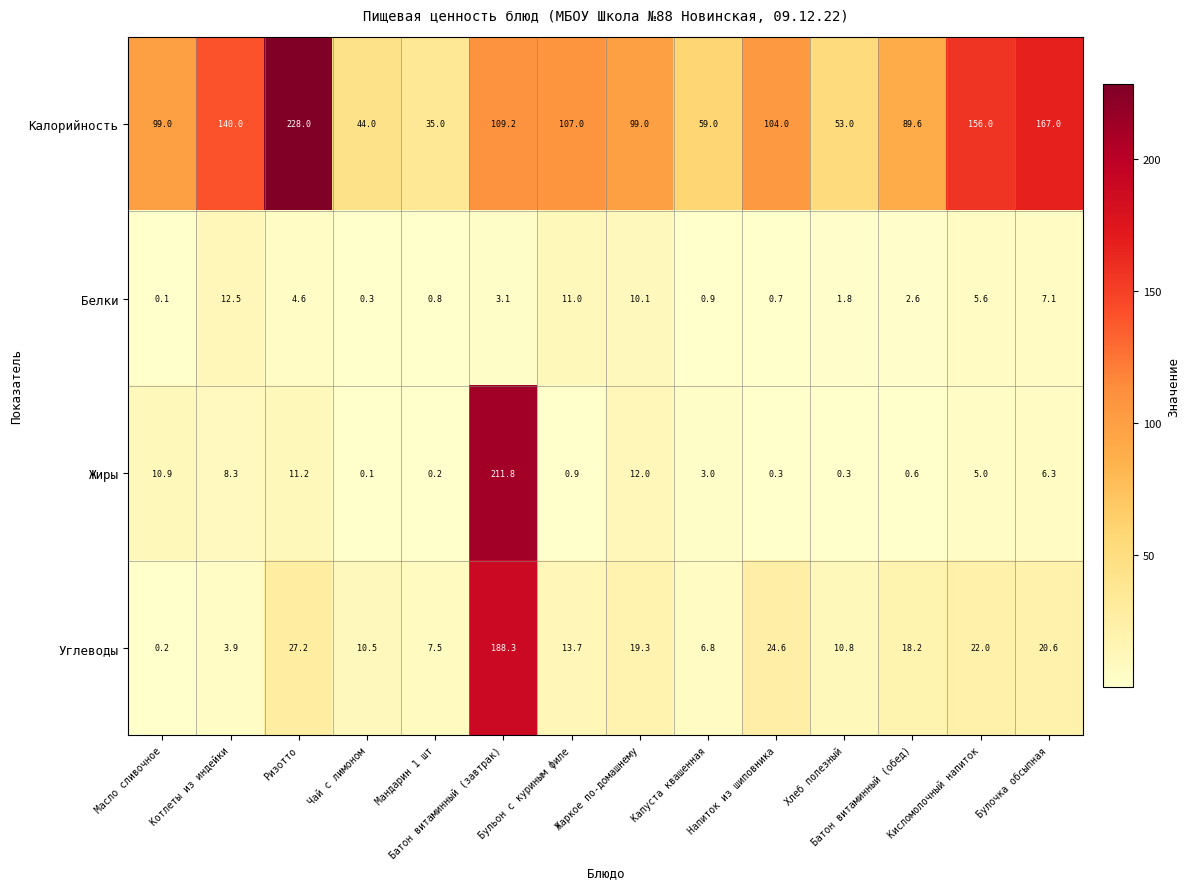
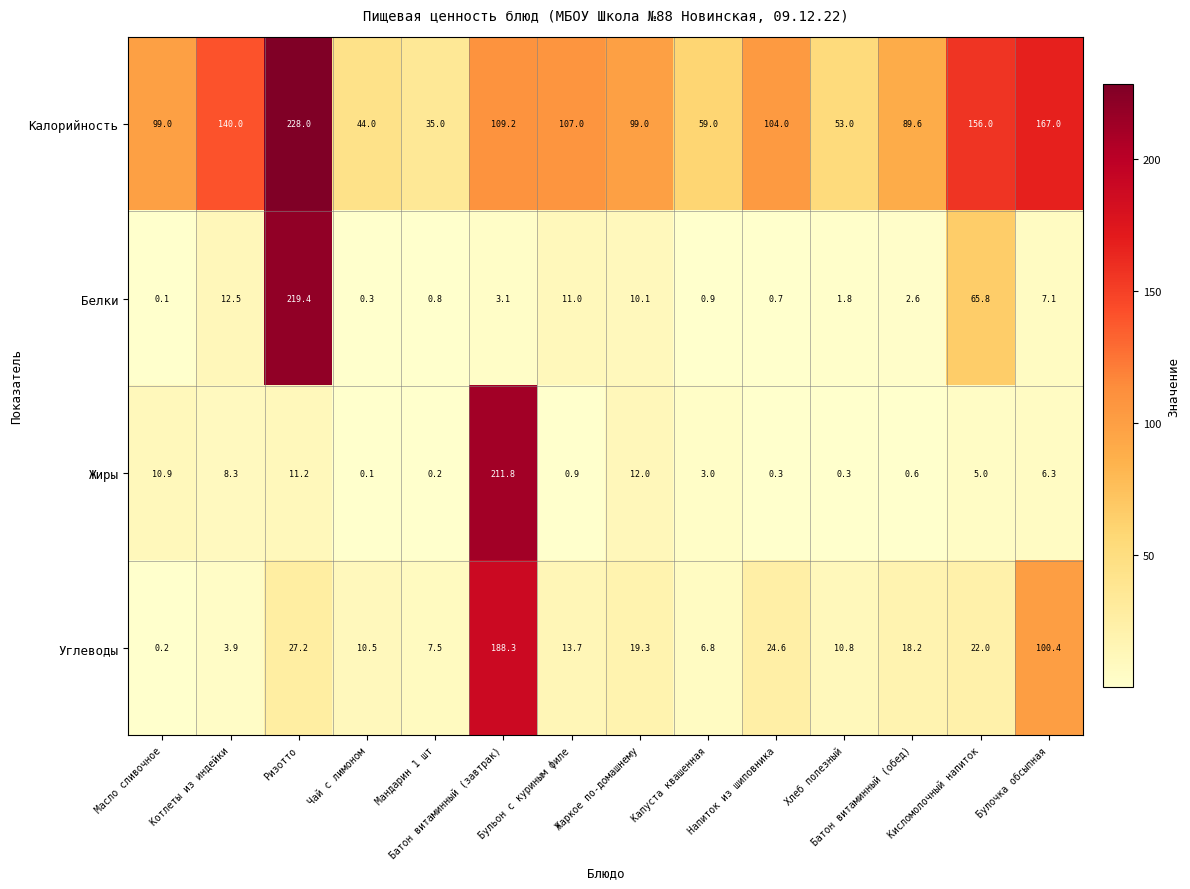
Белки, Ризотто: 4.6 -> 219.4
Белки, Кисломолочный напиток: 5.6 -> 65.8
Углеводы, Булочка обсыпная: 20.6 -> 100.4
